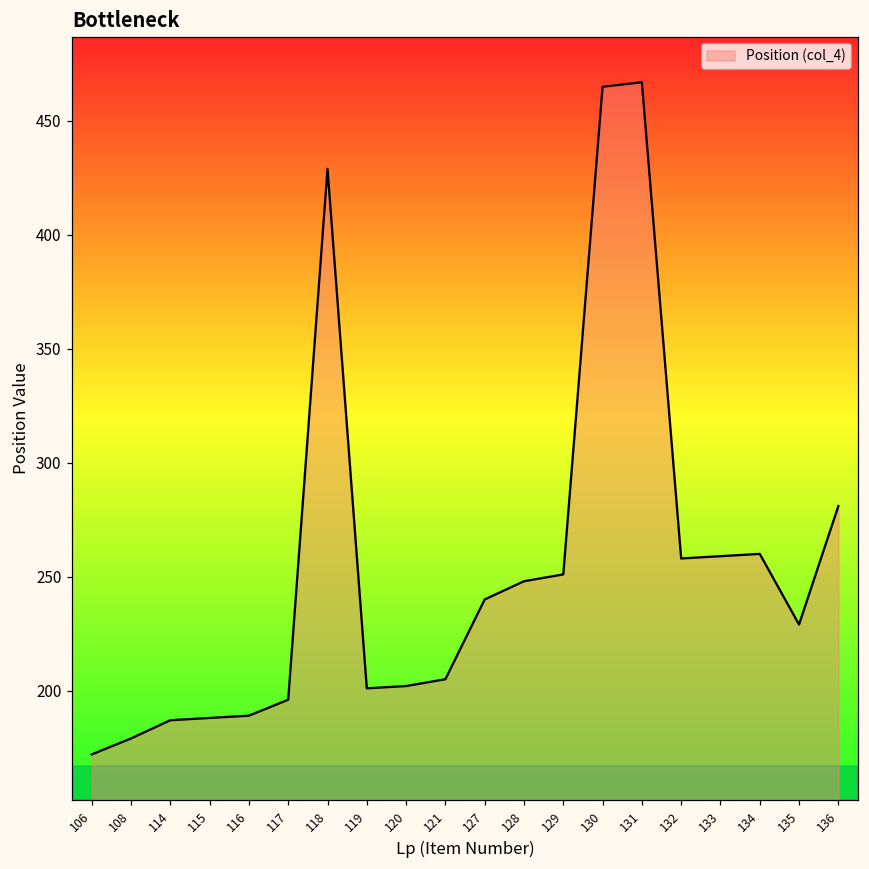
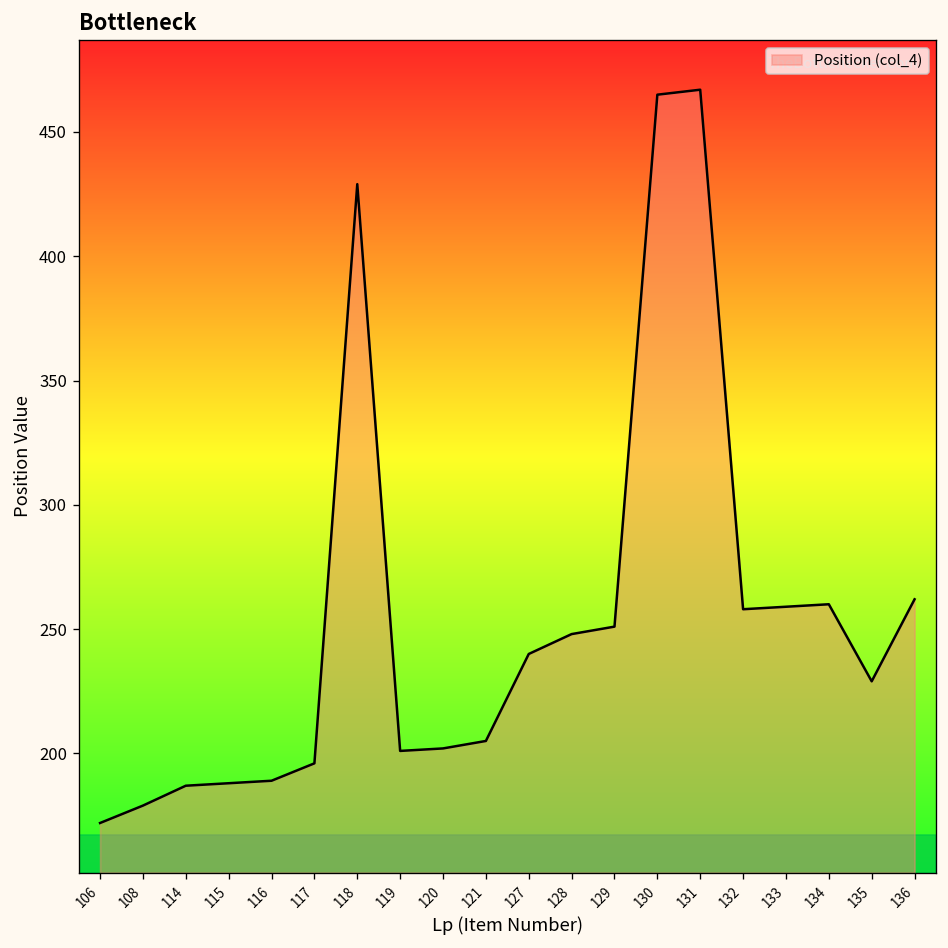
136: 281 -> 262
